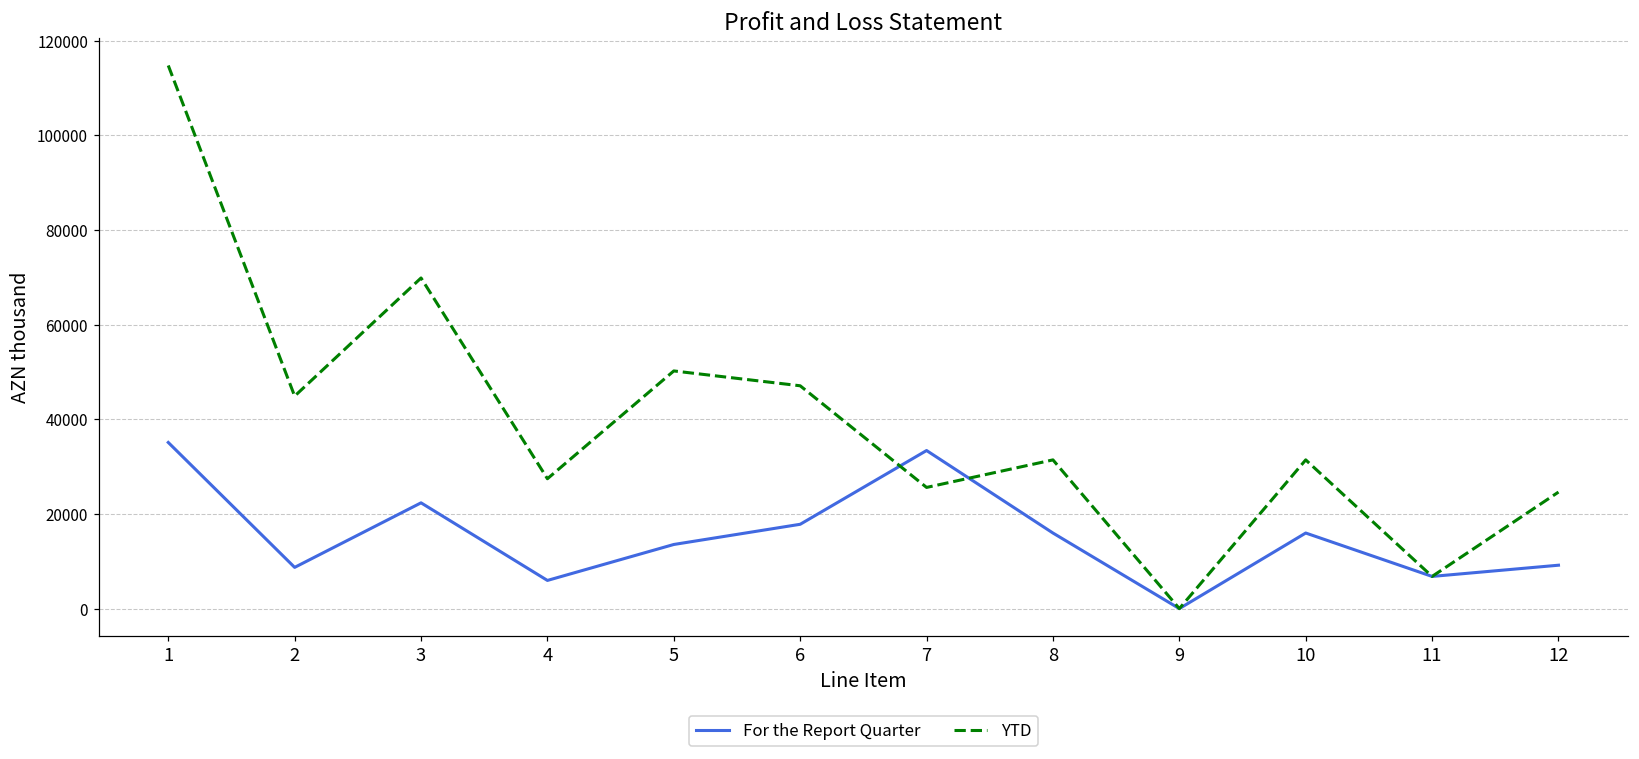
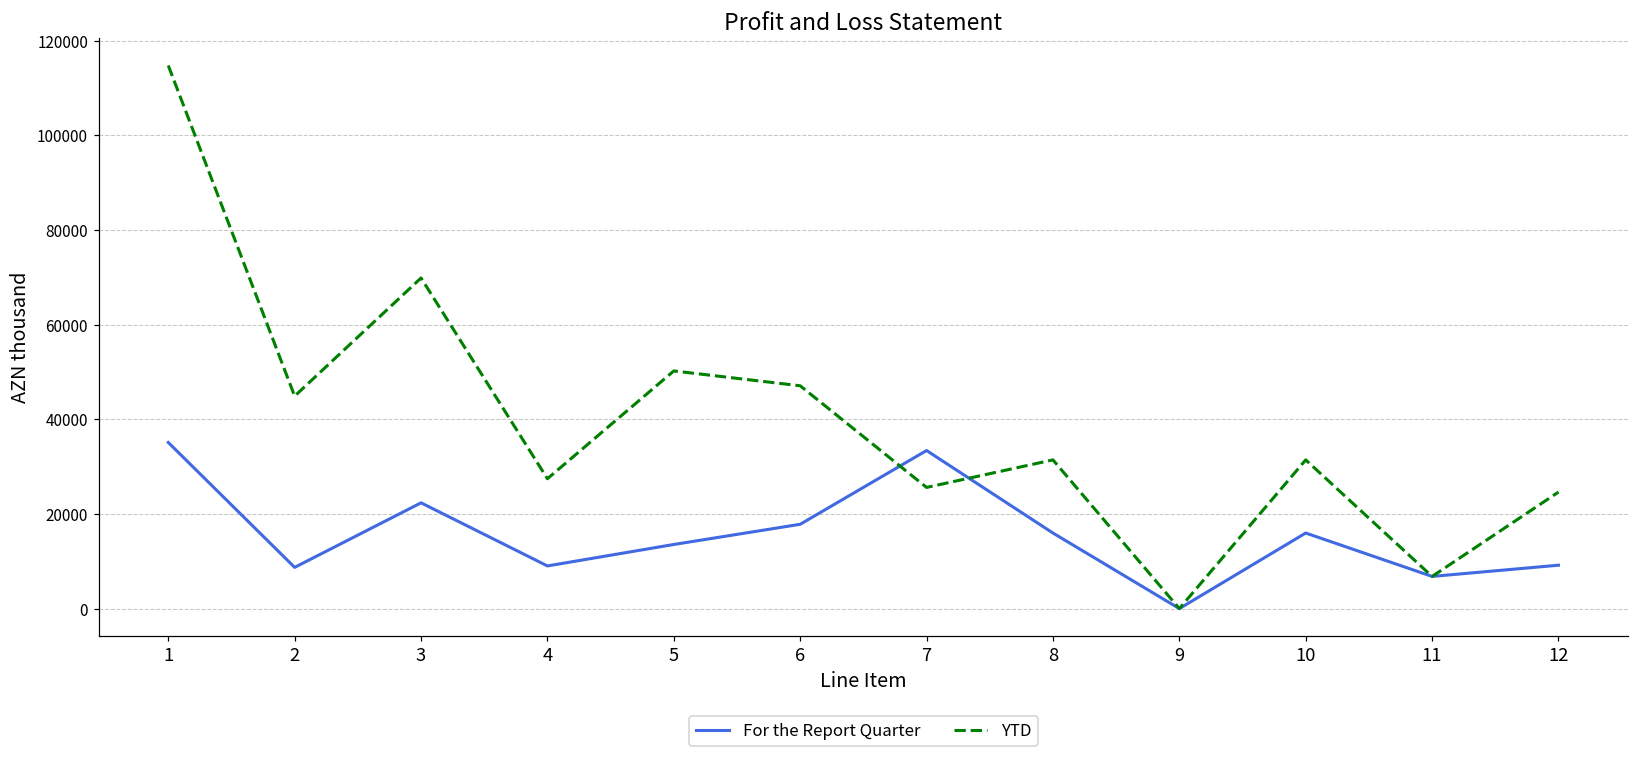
For the Report Quarter, 4: 6000 -> 9000
